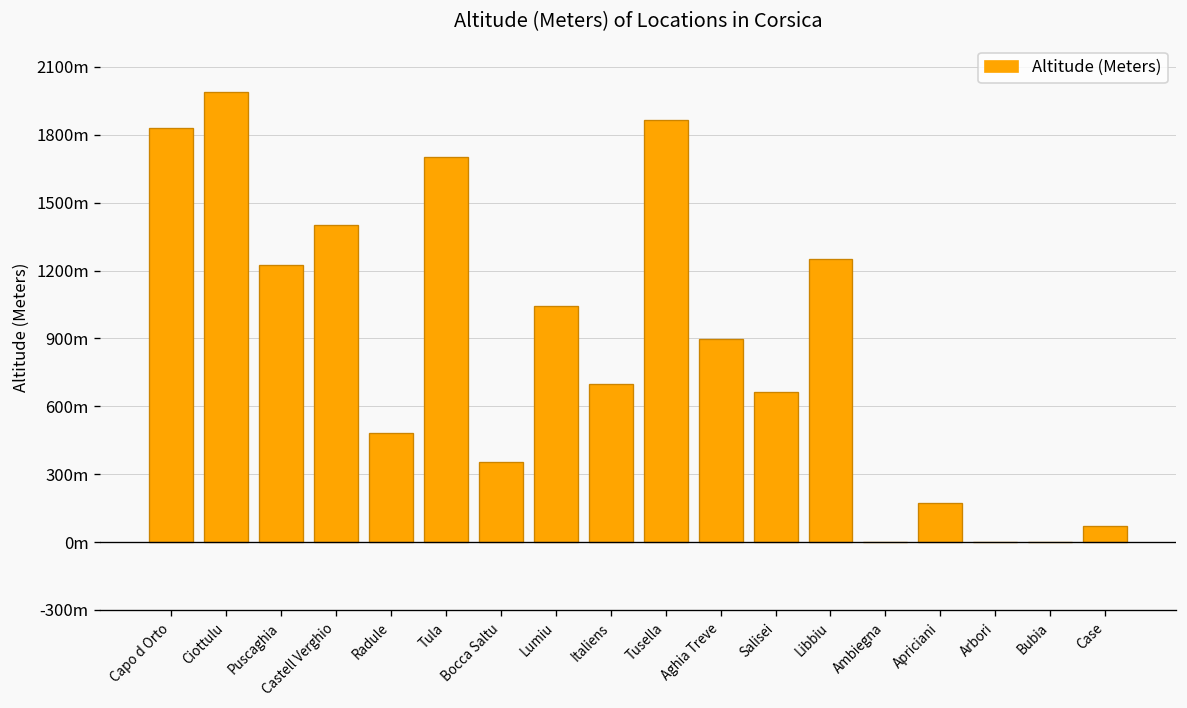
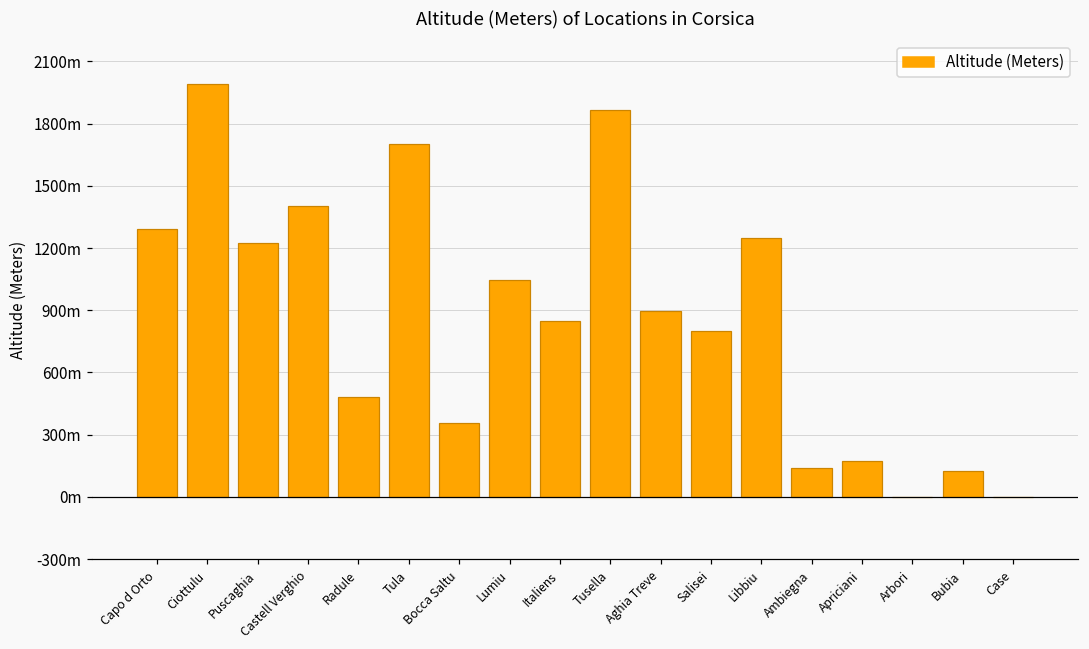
Capo d Orto: 1830m -> 1290m
Italiens: 700m -> 850m
Salisei: 660m -> 800m
Ambiegna: 0m -> 140m
Bubia: 0m -> 120m
Case: 70m -> 0m
